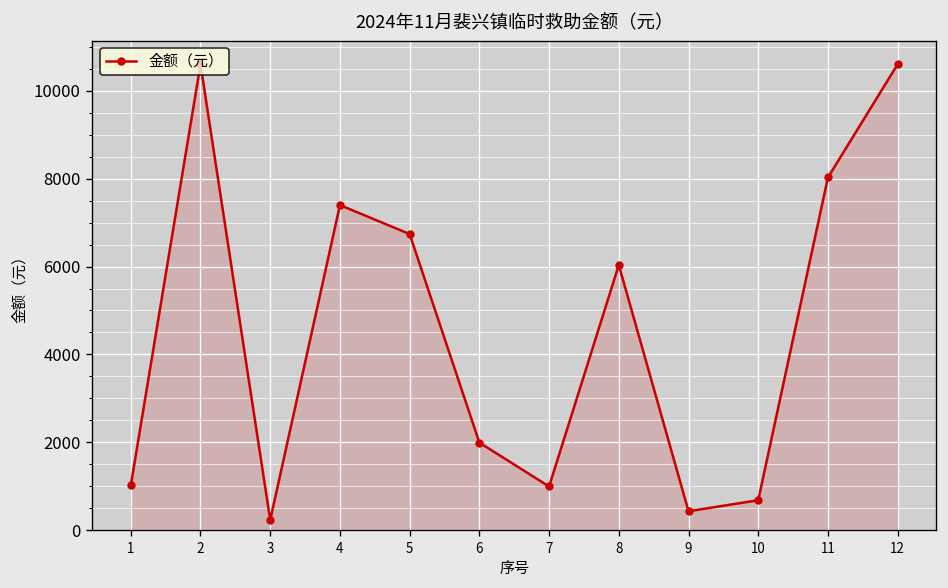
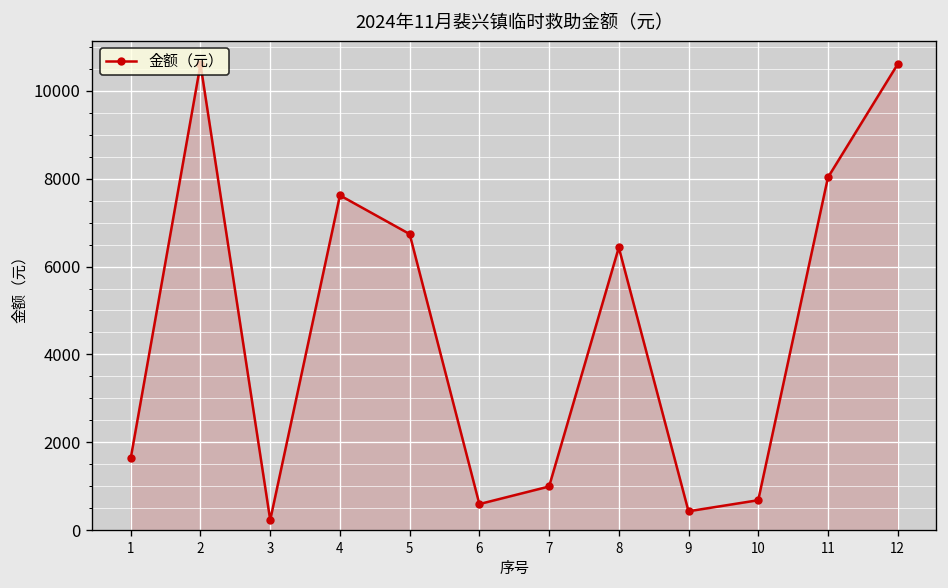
1: 1000 -> 1600
4: 7400 -> 7600
6: 2000 -> 600
8: 6000 -> 6400
